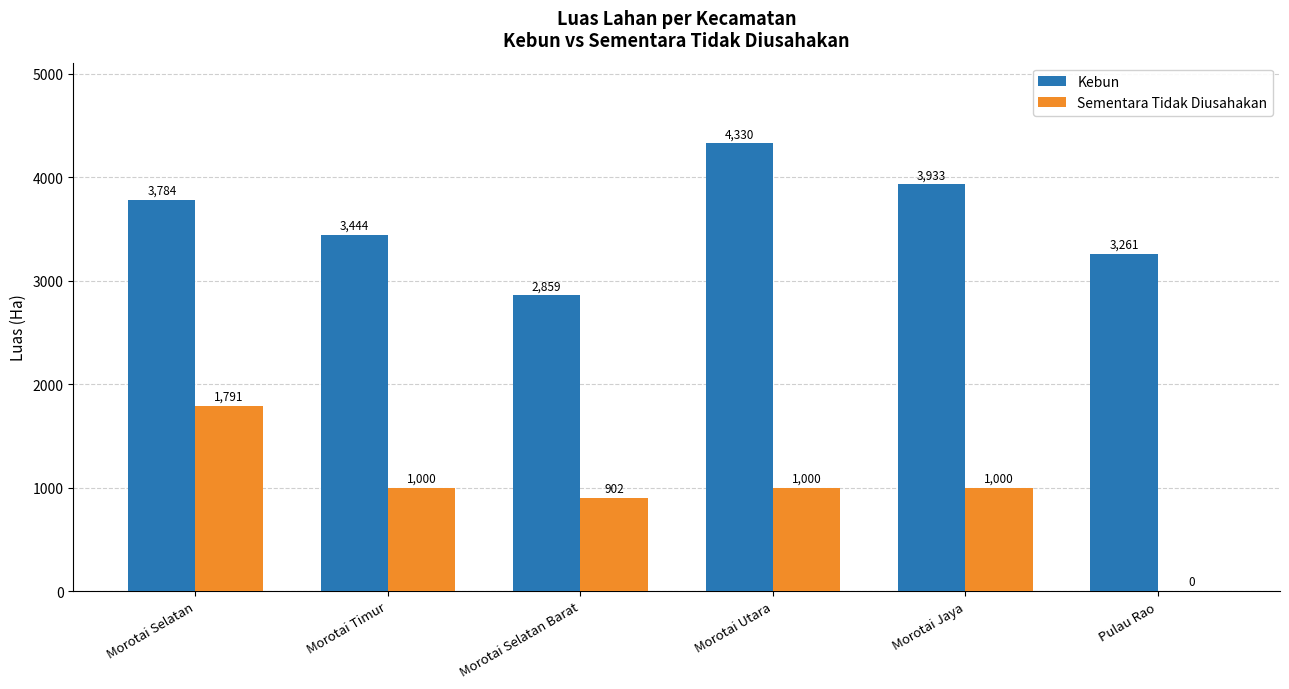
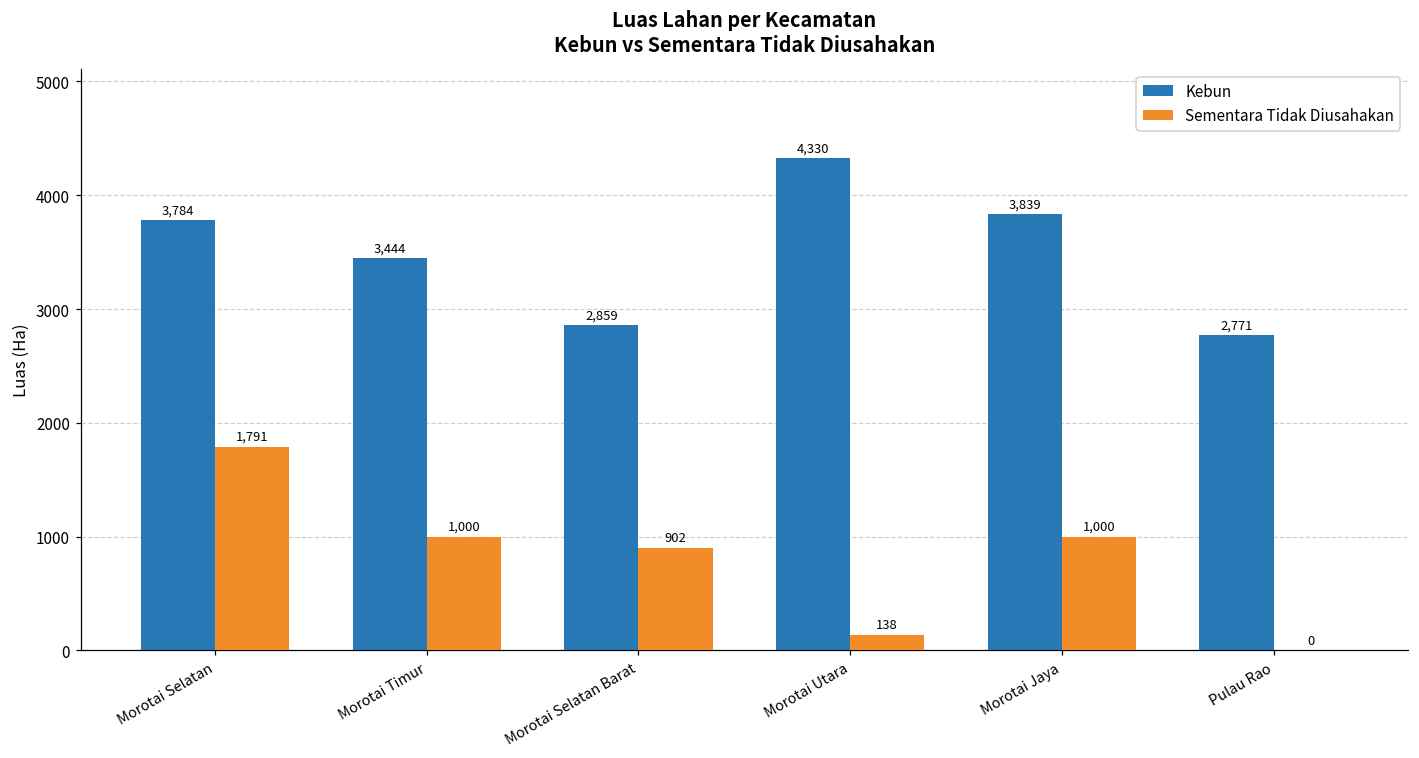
Sementara Tidak Diusahakan, Morotai Utara: 1,000 -> 138
Kebun, Morotai Jaya: 3,933 -> 3,839
Kebun, Pulau Rao: 3,261 -> 2,771
